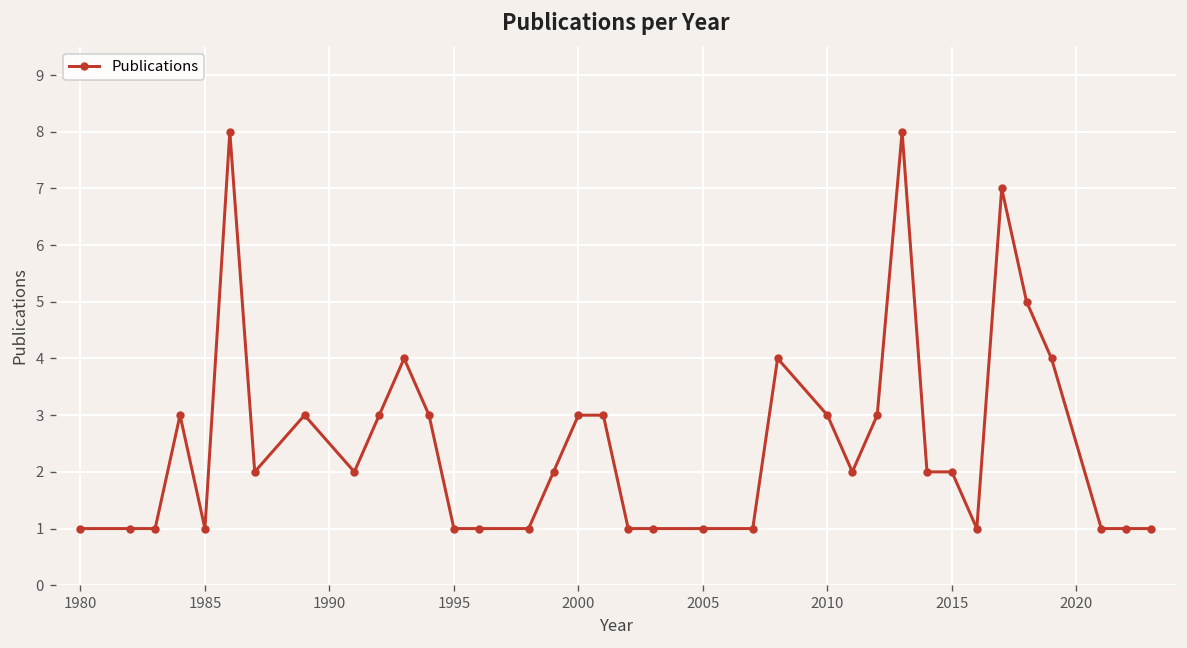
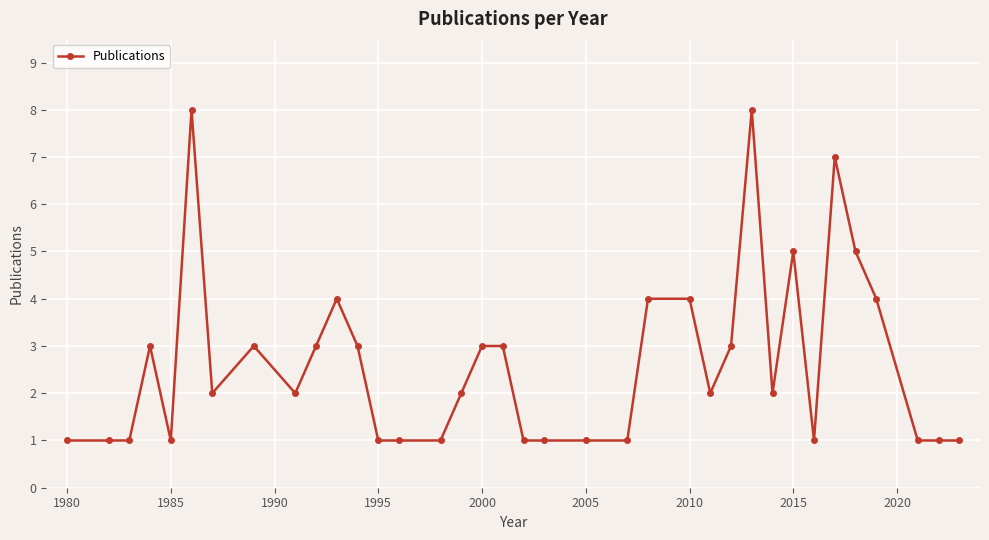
2010: 3 -> 4
2015: 2 -> 5
